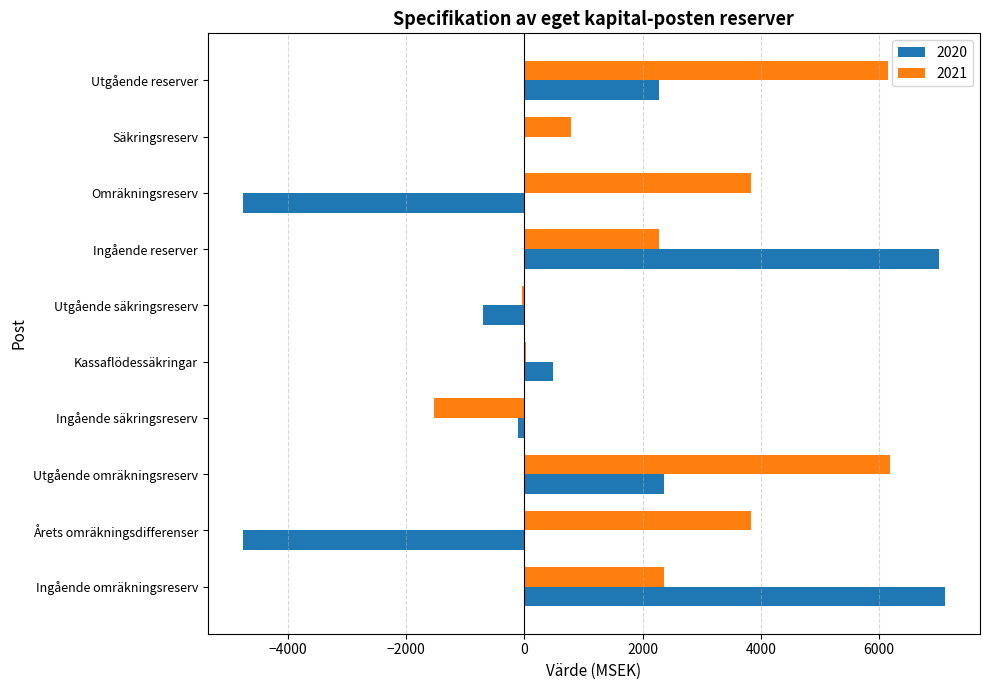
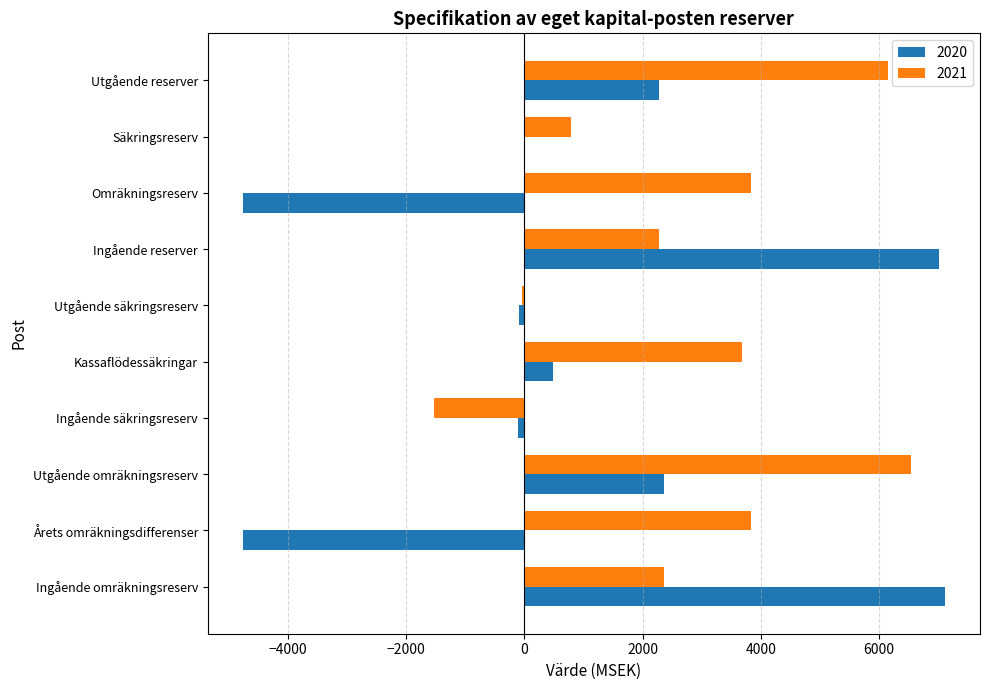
2020, Utgående säkringsreserv: -700 -> -100
2021, Kassaflödessäkringar: 0 -> 3700
2021, Utgående omräkningsreserv: 6200 -> 6500
